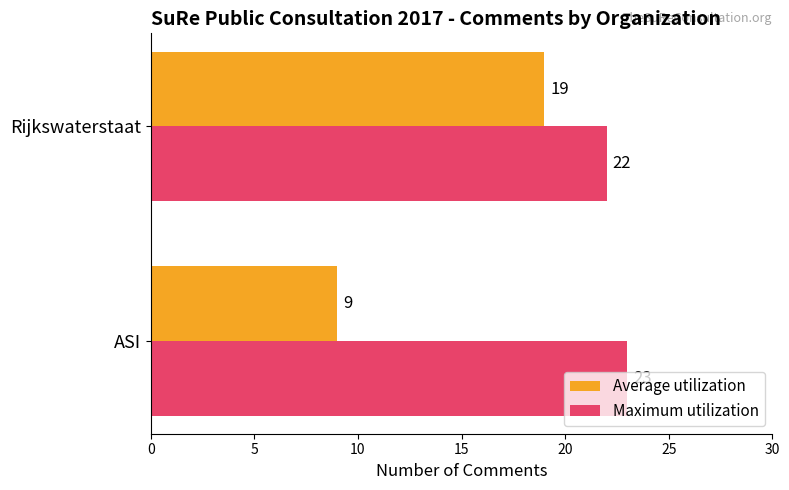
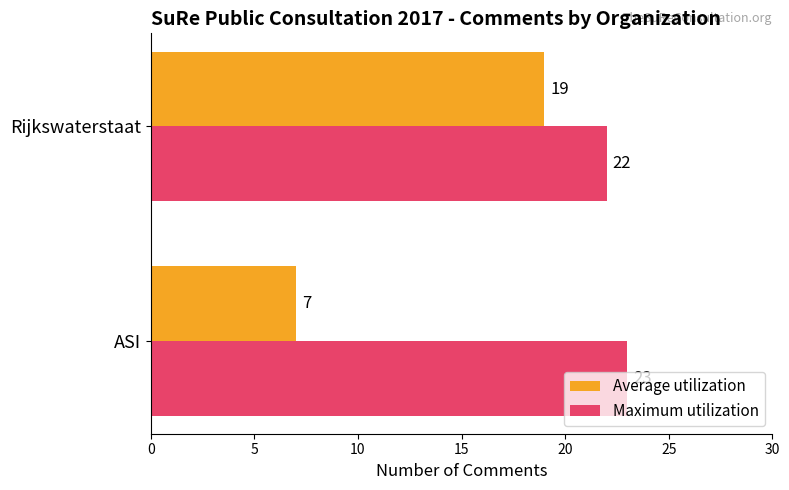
Average utilization, ASI: 9 -> 7
